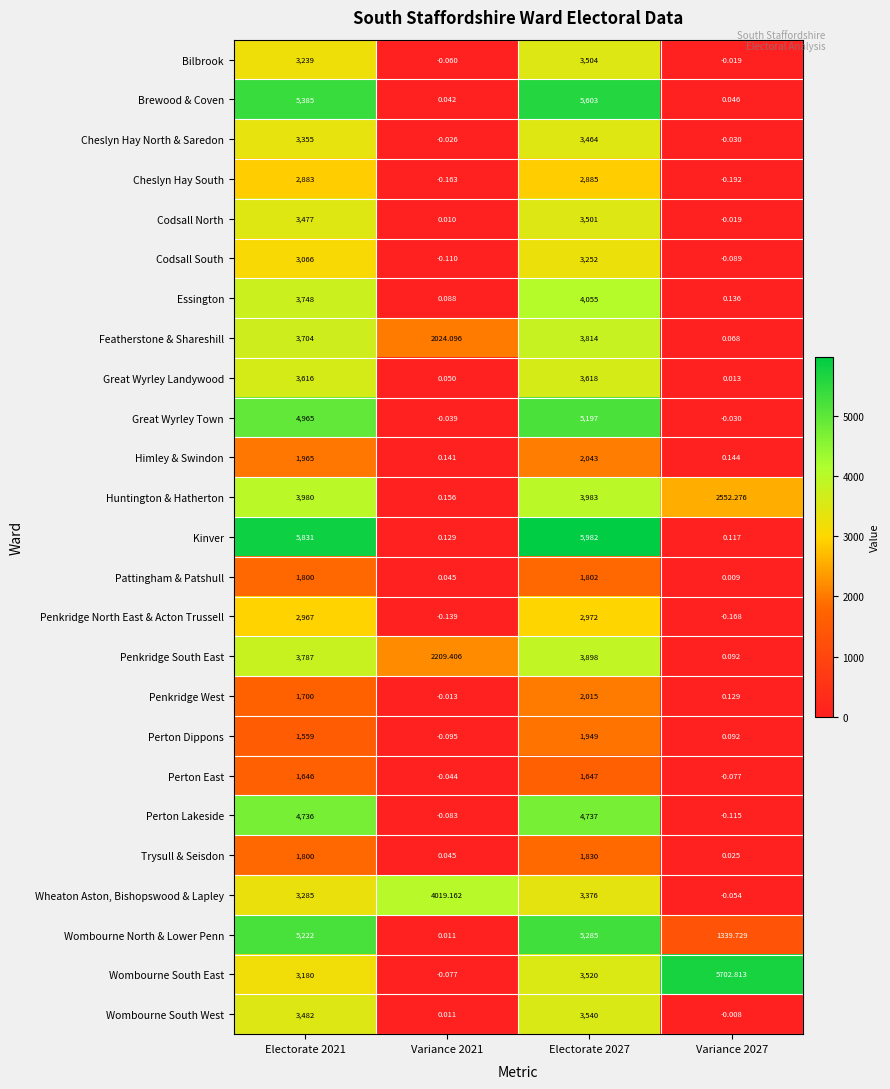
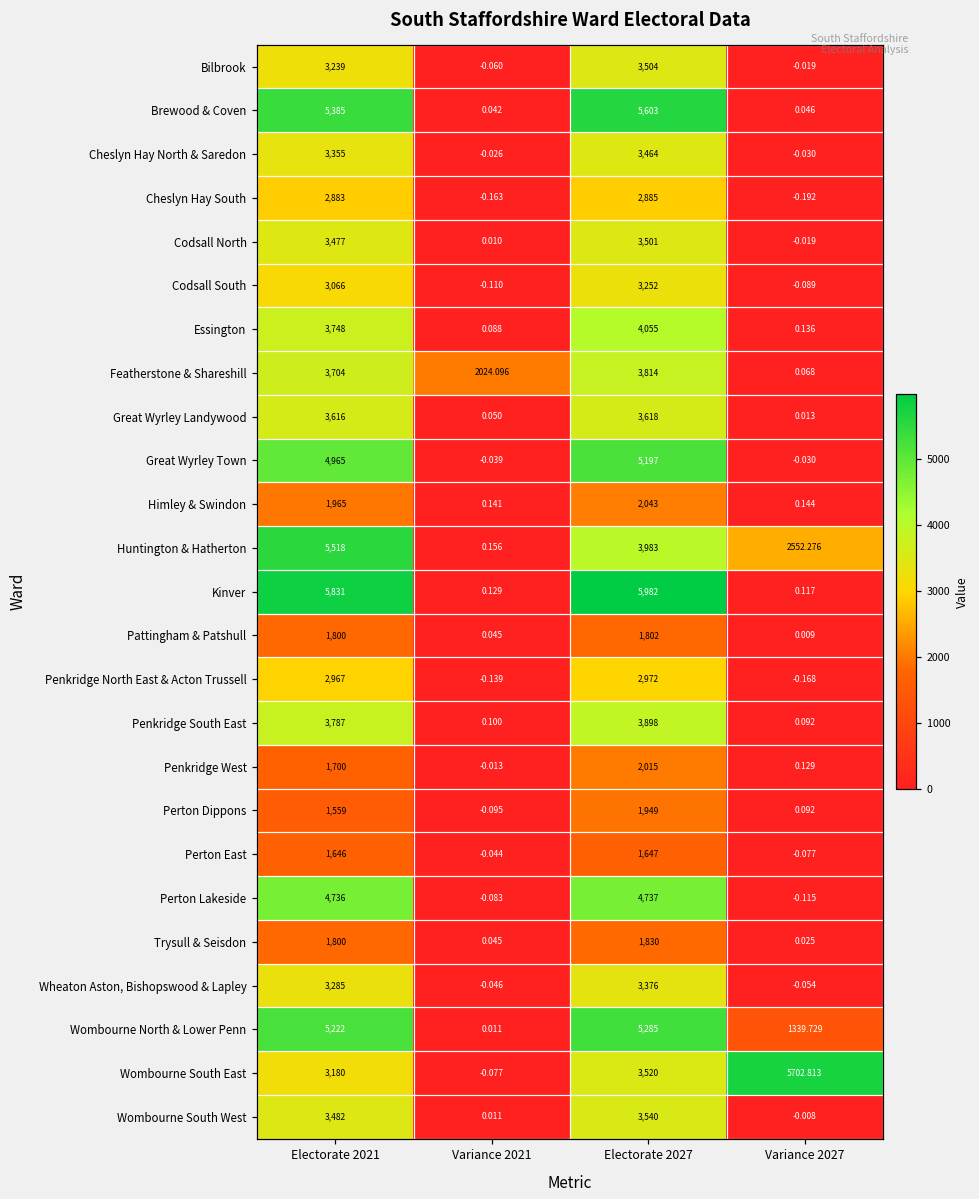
Huntington & Hatherton, Electorate 2021: 3,980 -> 5,518
Penkridge South East, Variance 2021: 2209.406 -> 0.100
Wheaton Aston, Bishopswood & Lapley, Variance 2021: 4019.162 -> -0.046
